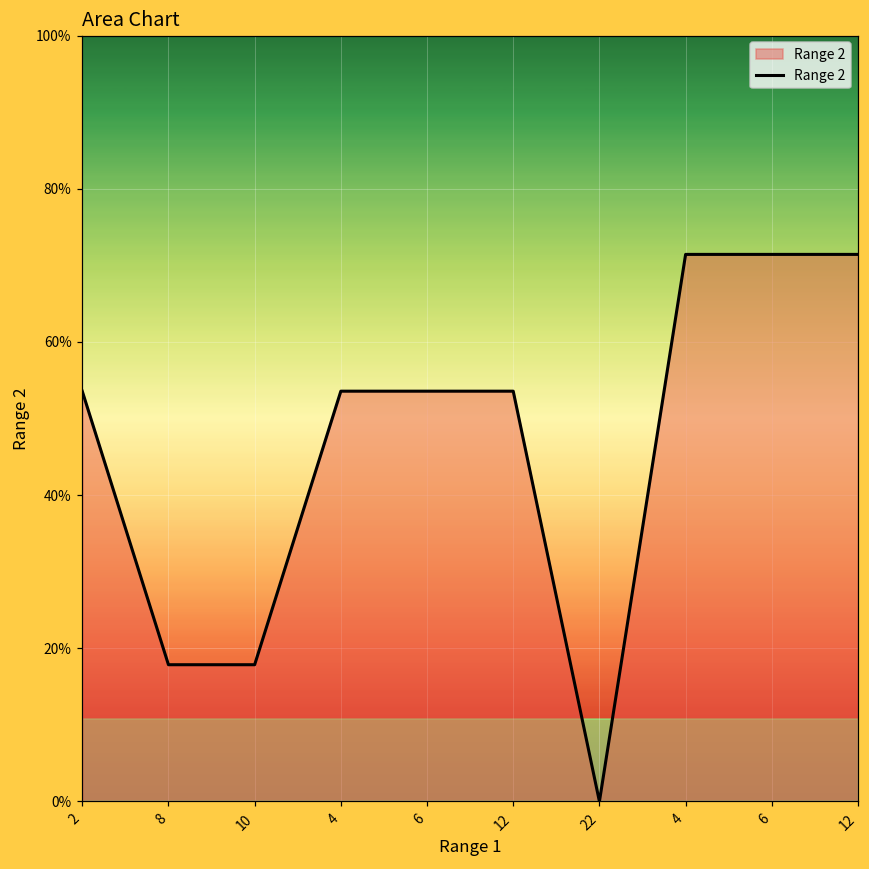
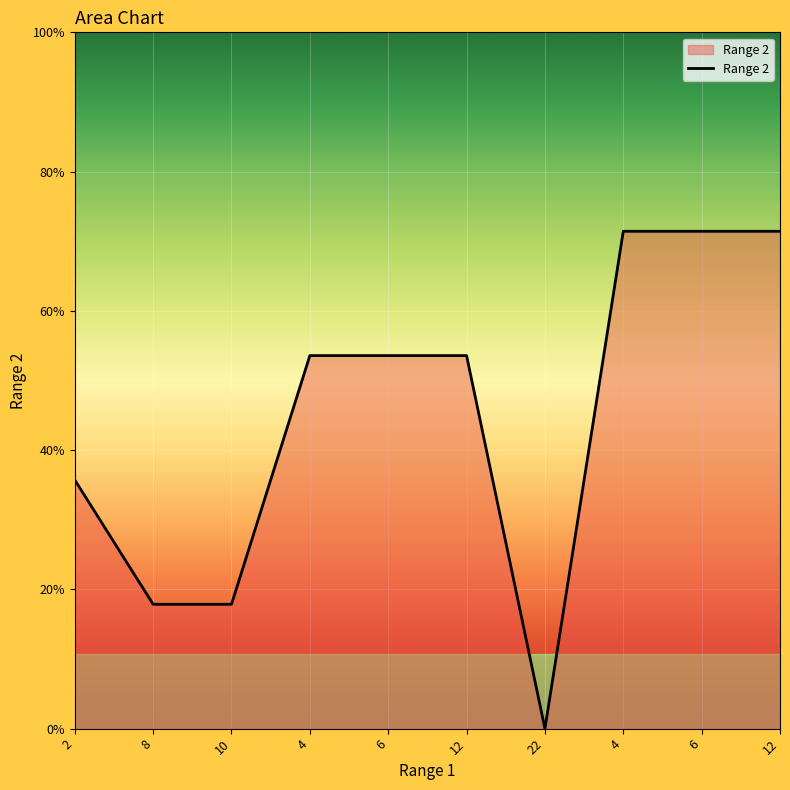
2: 54% -> 36%
